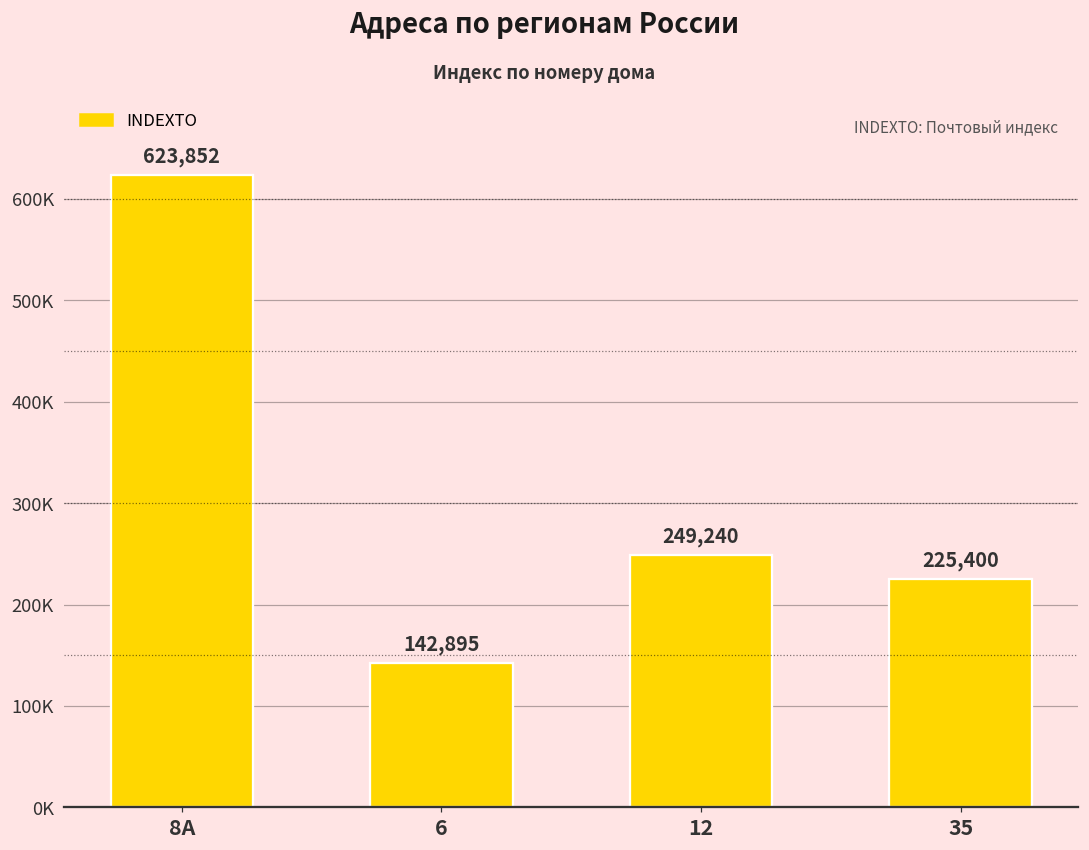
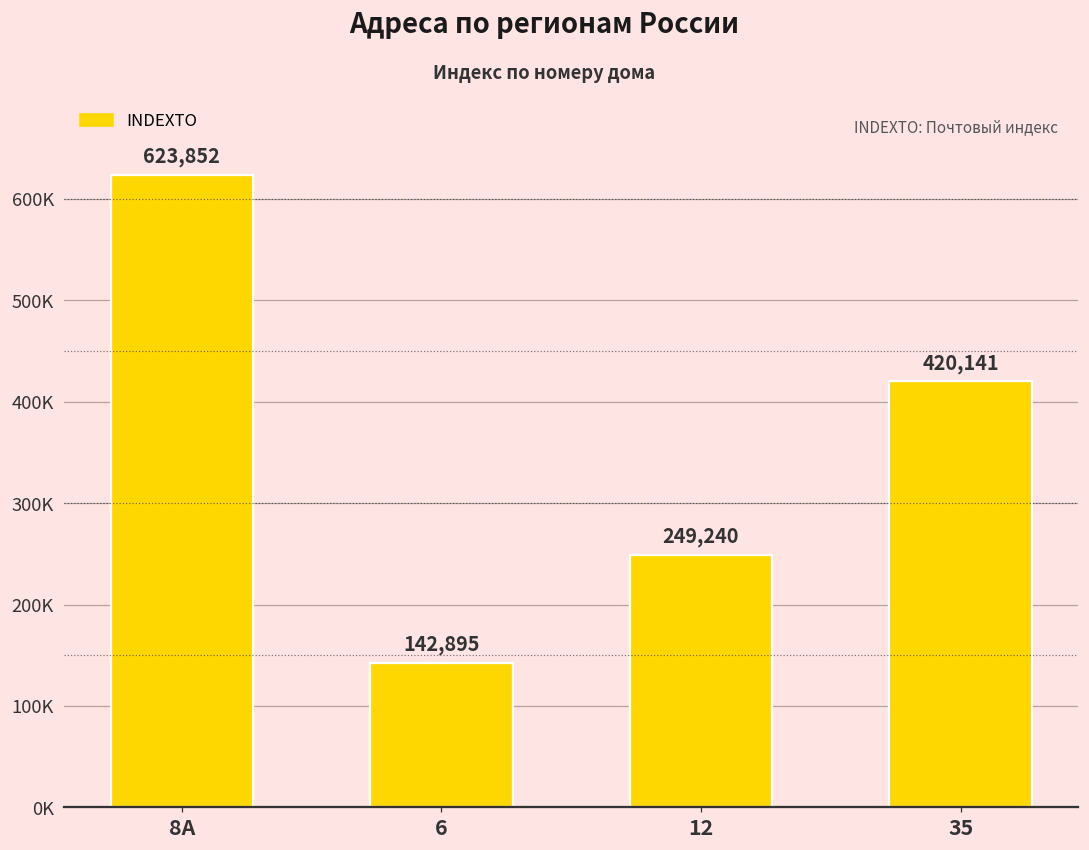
35: 225,400 -> 420,141
